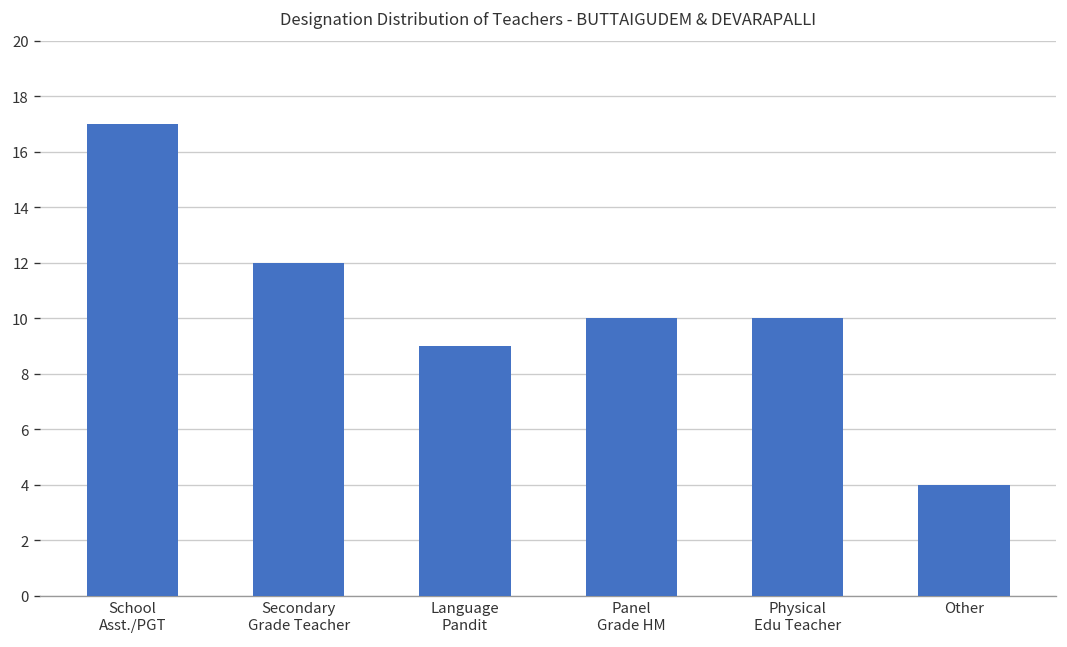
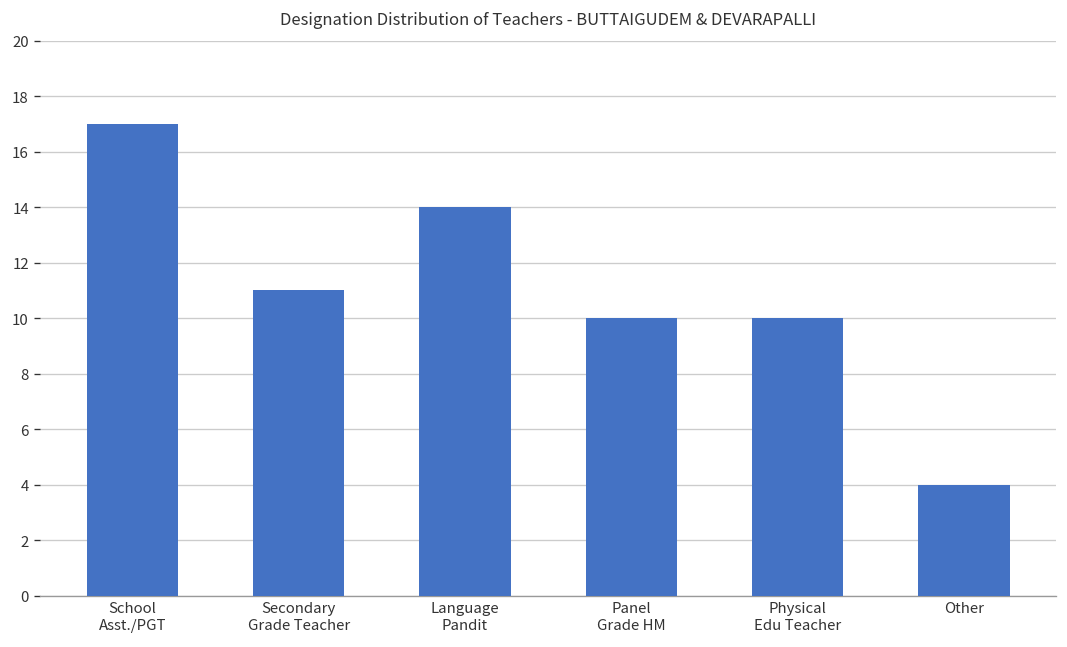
Secondary Grade Teacher: 12 -> 11
Language Pandit: 9 -> 14
